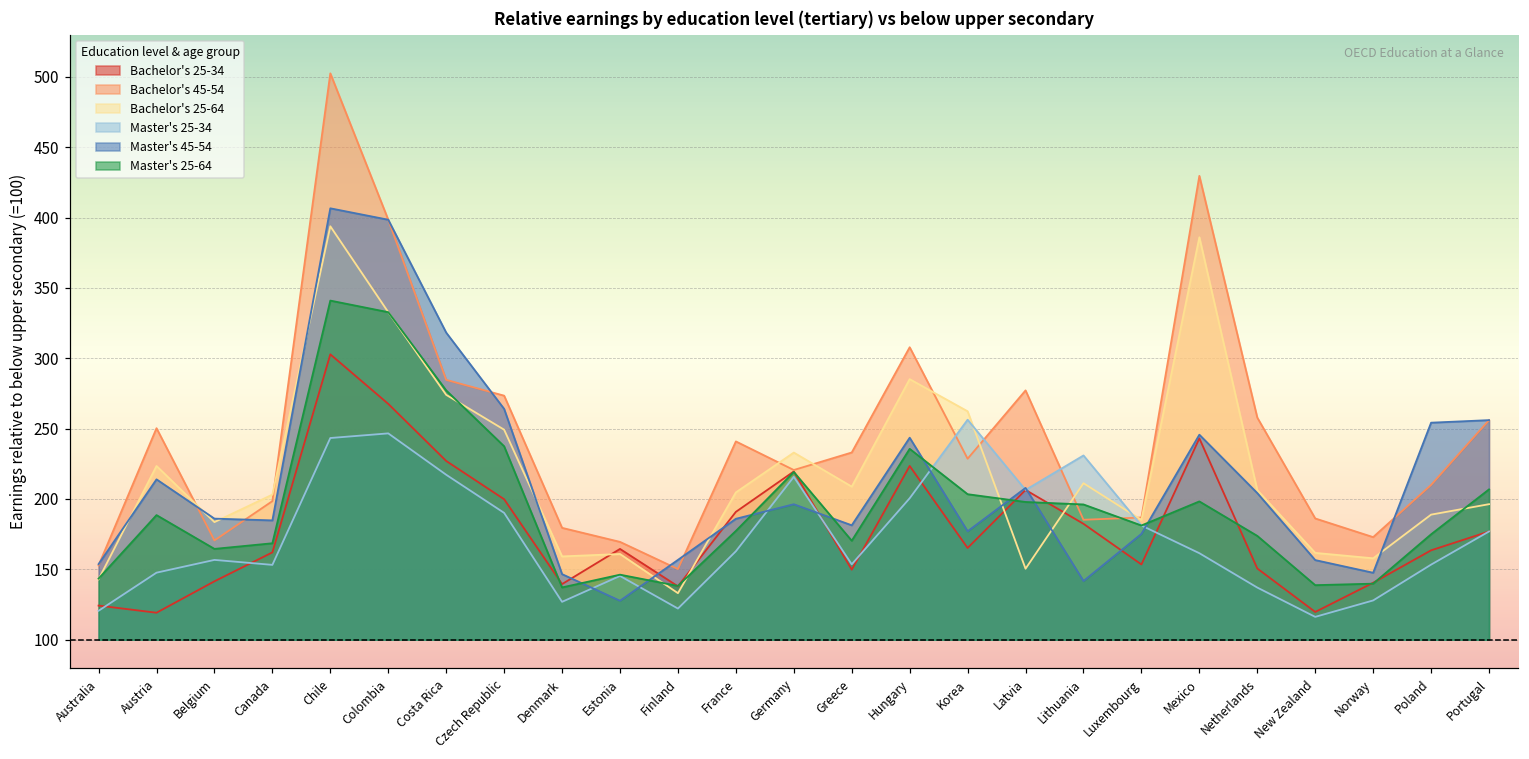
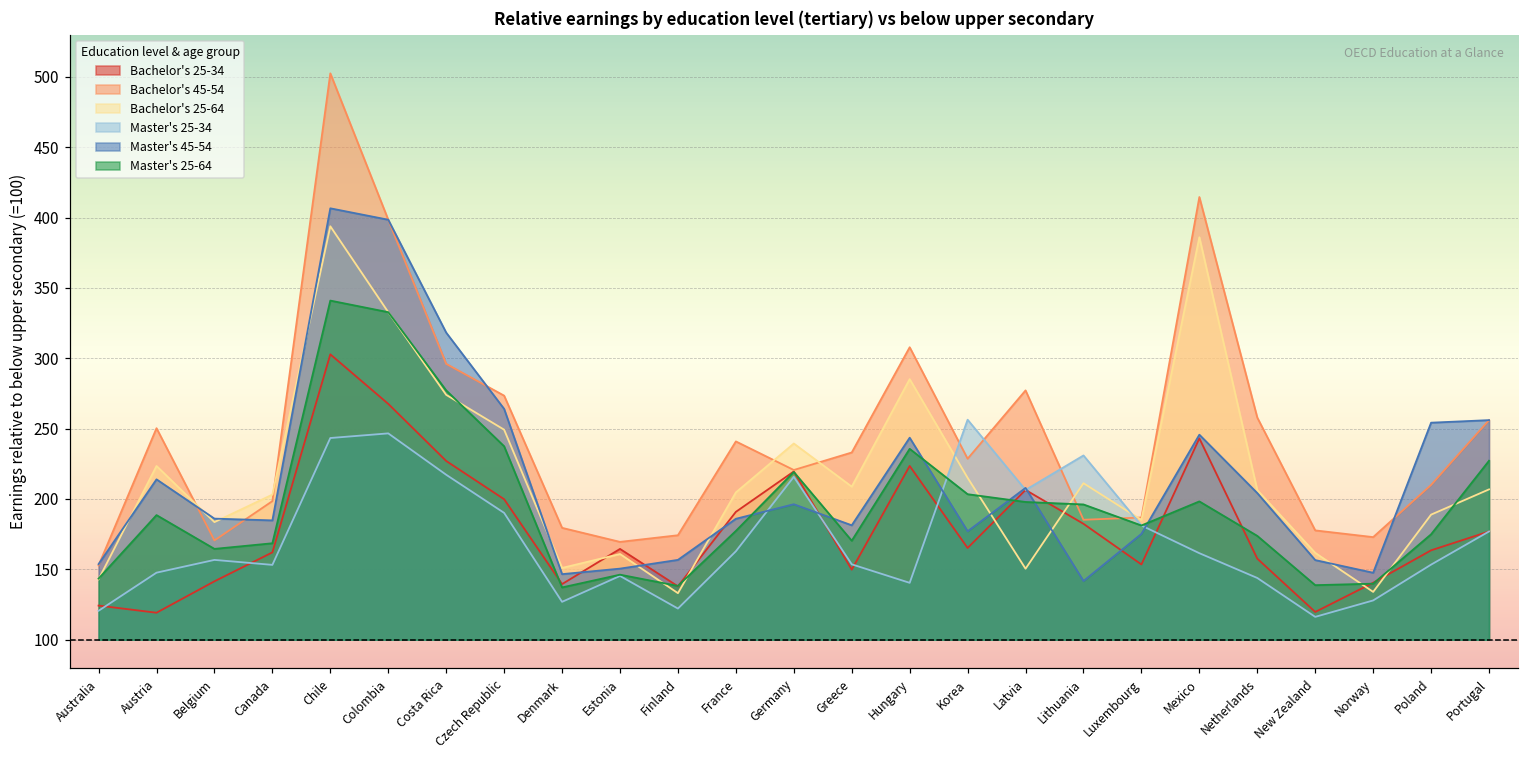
Bachelor's 45-54, Costa Rica: 285 -> 296
Bachelor's 25-64, Denmark: 159 -> 151
Master's 45-54, Estonia: 128 -> 151
Bachelor's 45-54, Finland: 150 -> 174
Bachelor's 25-64, Germany: 233 -> 239
Master's 25-34, Hungary: 201 -> 140
Bachelor's 25-64, Korea: 262 -> 215
Bachelor's 45-54, Mexico: 430 -> 415
Bachelor's 25-34, Netherlands: 151 -> 158
Master's 25-34, Netherlands: 137 -> 144
Bachelor's 45-54, New Zealand: 186 -> 178
Bachelor's 25-64, Norway: 158 -> 134
Bachelor's 25-64, Portugal: 196 -> 207
Master's 25-64, Portugal: 207 -> 227
